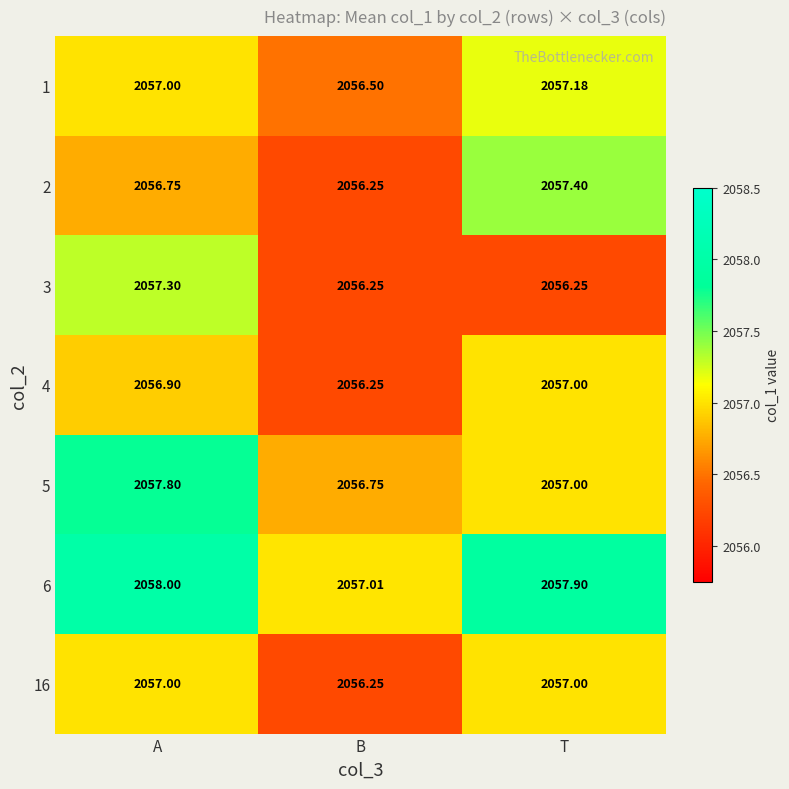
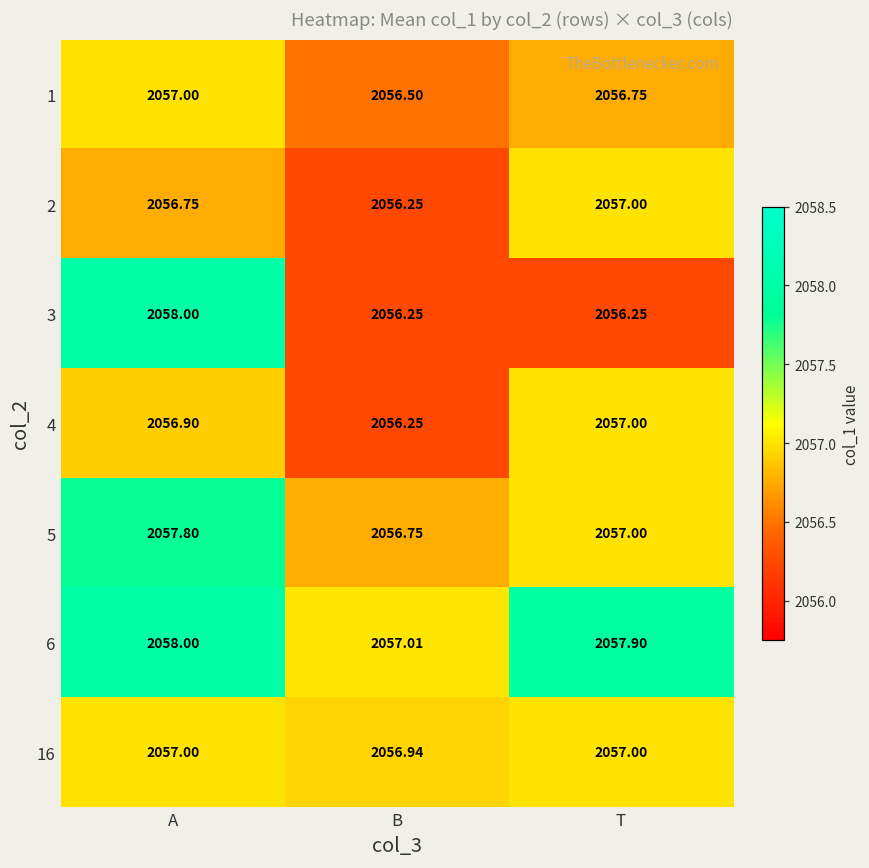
1, T: 2057.18 -> 2056.75
2, T: 2057.40 -> 2057.00
3, A: 2057.30 -> 2058.00
16, B: 2056.25 -> 2056.94
